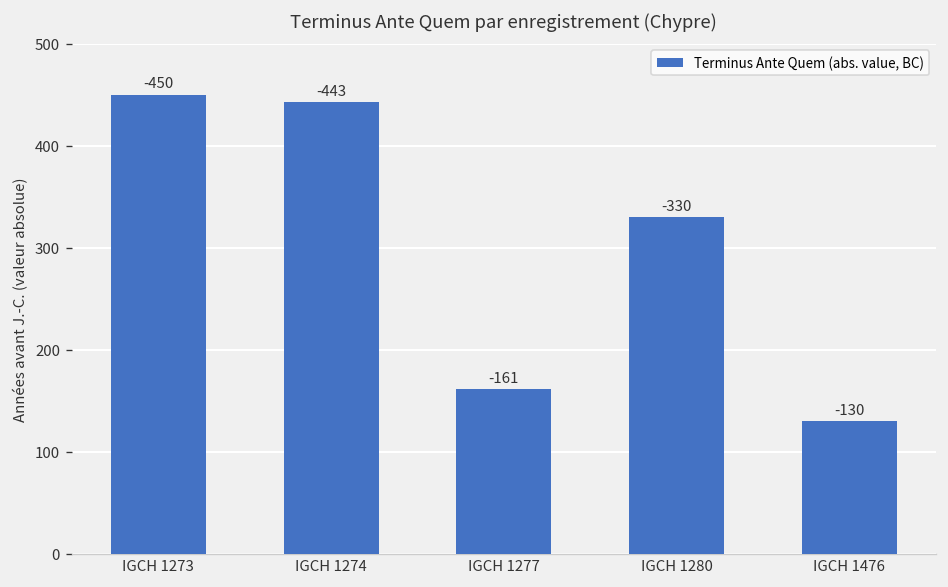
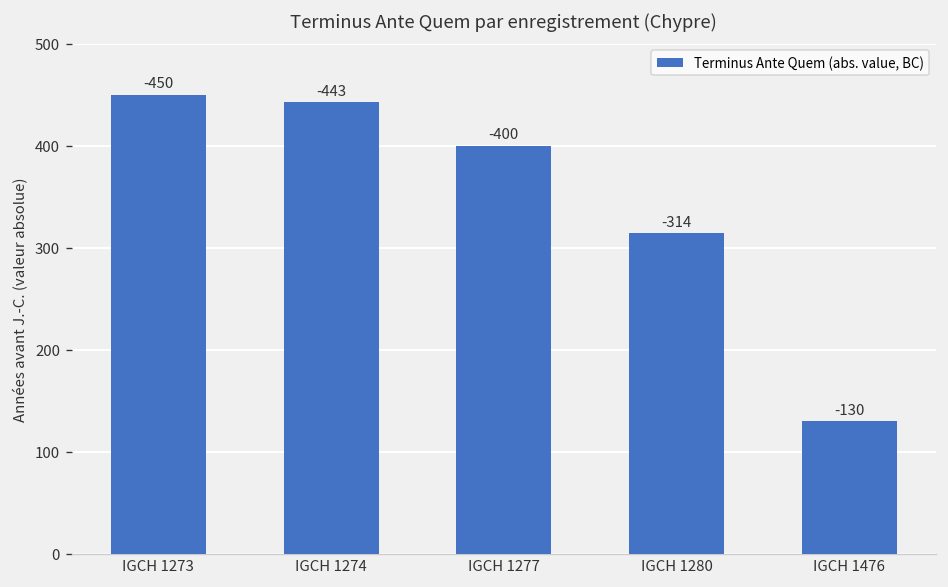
IGCH 1277: -161 -> -400
IGCH 1280: -330 -> -314
